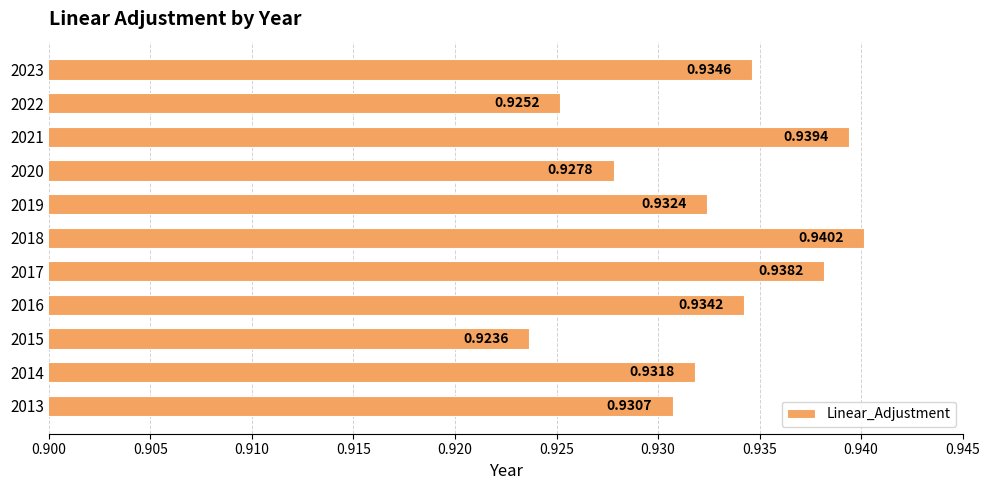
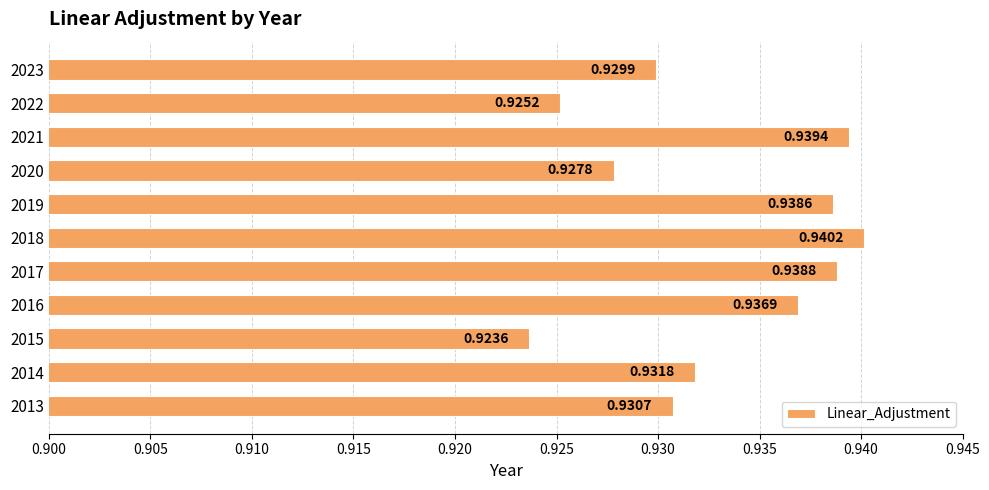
2023: 0.9346 -> 0.9299
2019: 0.9324 -> 0.9386
2017: 0.9382 -> 0.9388
2016: 0.9342 -> 0.9369
